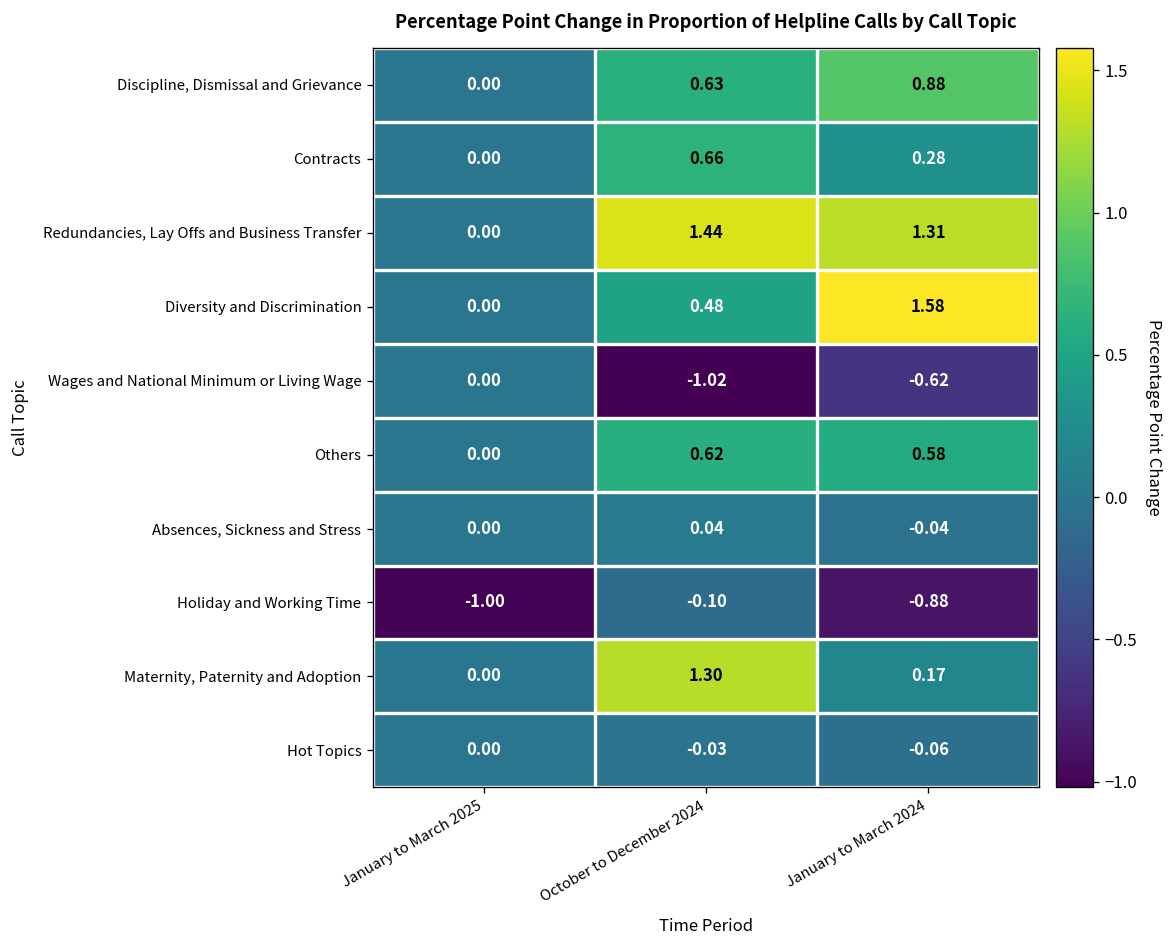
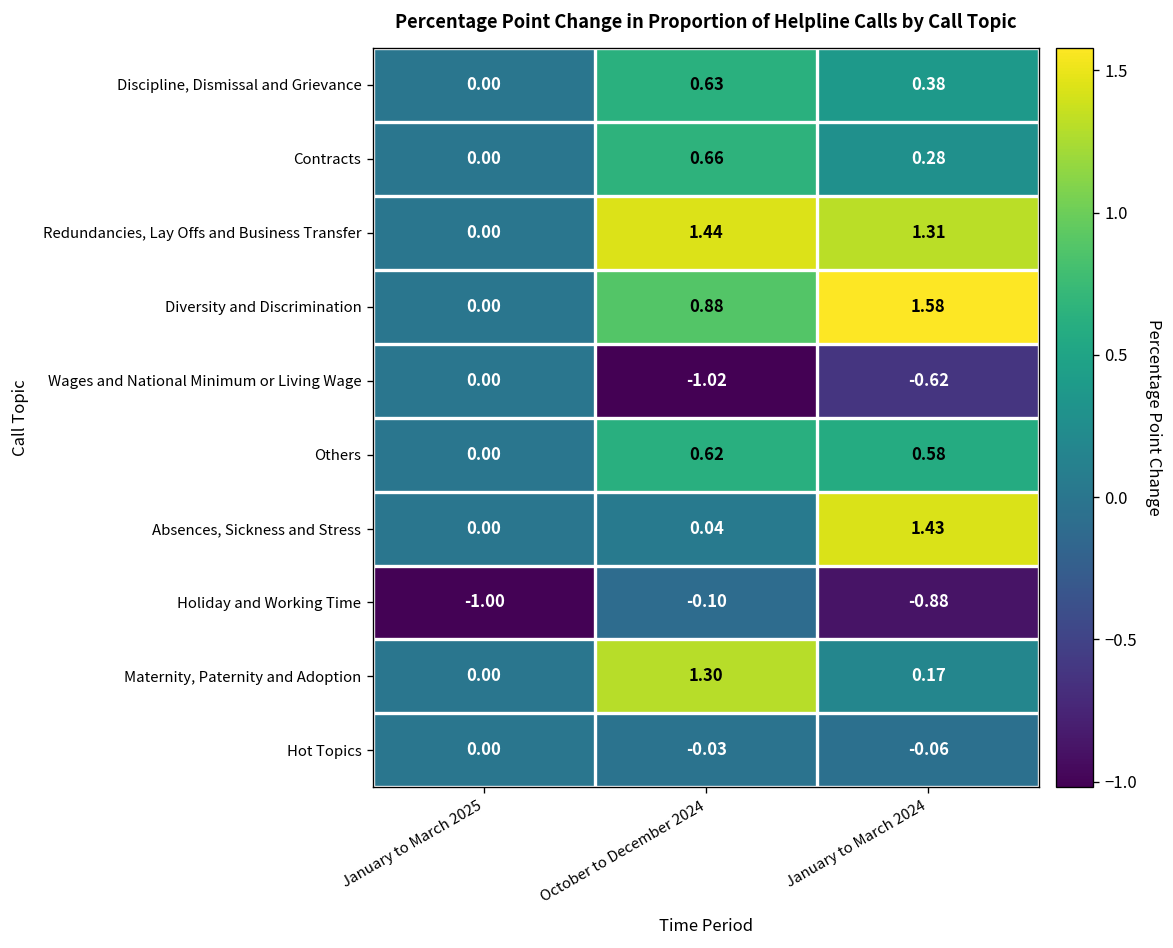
Discipline, Dismissal and Grievance, January to March 2024: 0.88 -> 0.38
Diversity and Discrimination, October to December 2024: 0.48 -> 0.88
Absences, Sickness and Stress, January to March 2024: -0.04 -> 1.43
